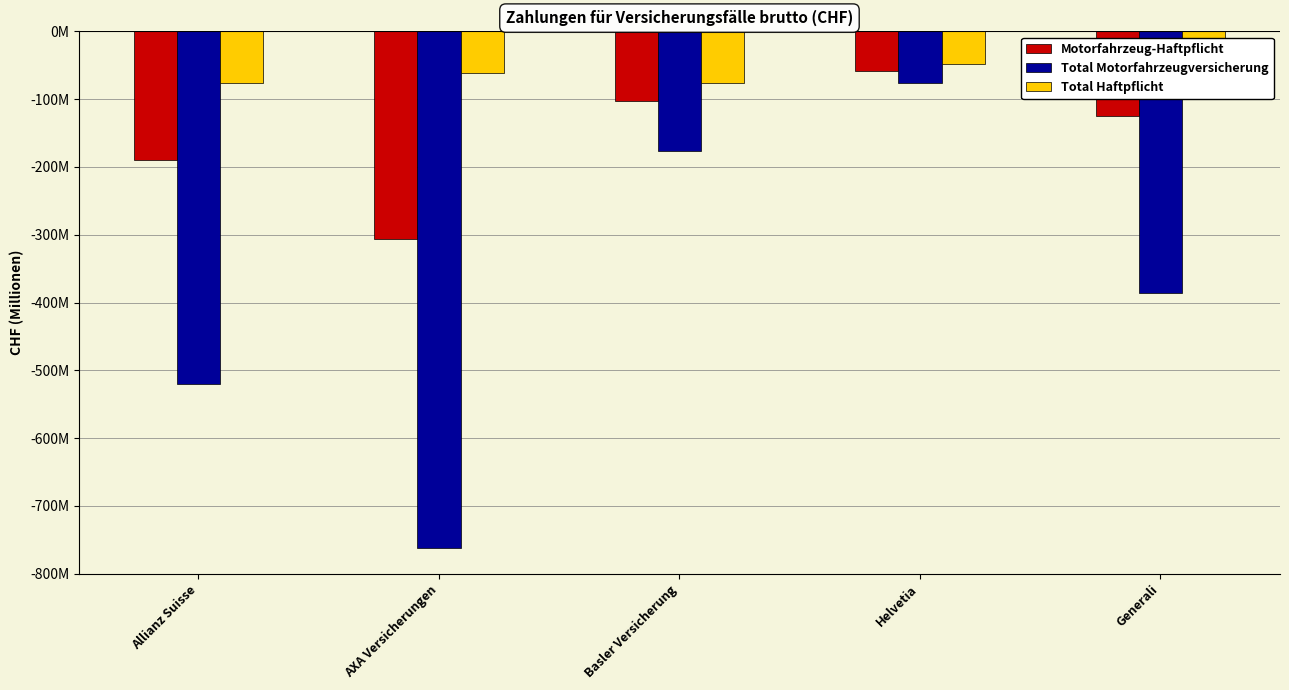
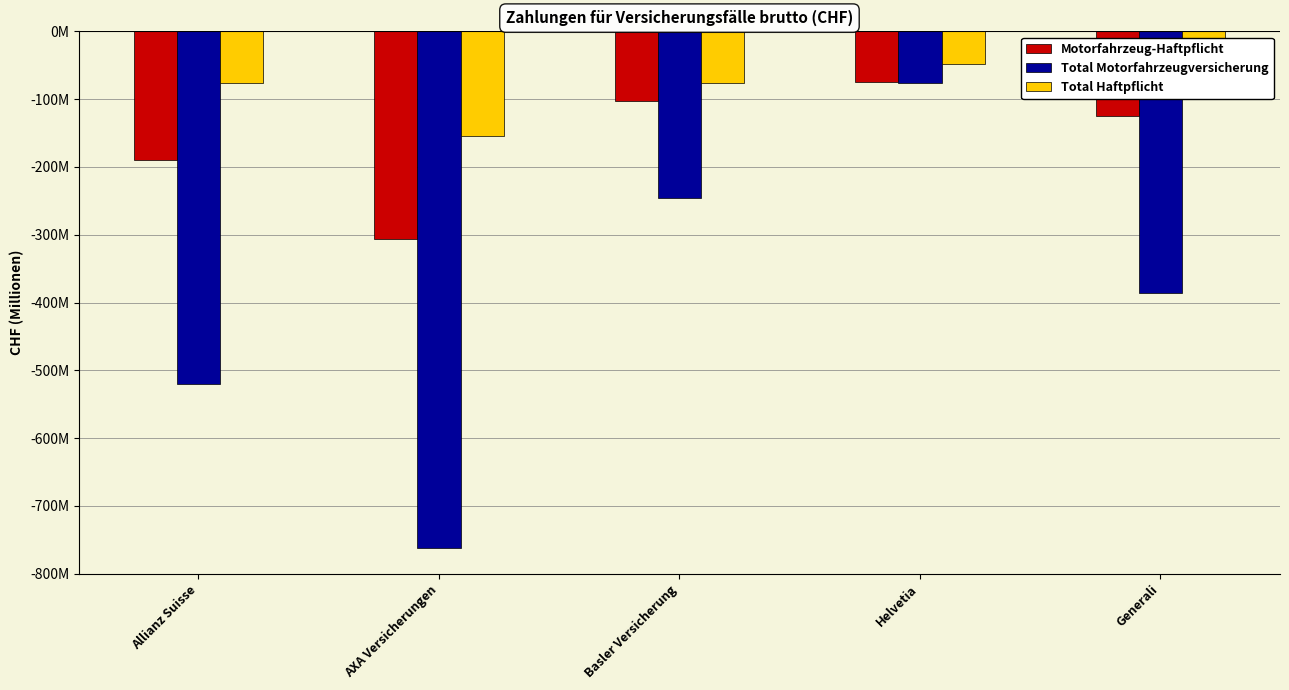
Total Haftpflicht, AXA Versicherungen: -60000000 -> -150000000
Total Motorfahrzeugversicherung, Basler Versicherung: -180000000 -> -250000000
Motorfahrzeug-Haftpflicht, Helvetia: -60000000 -> -70000000
